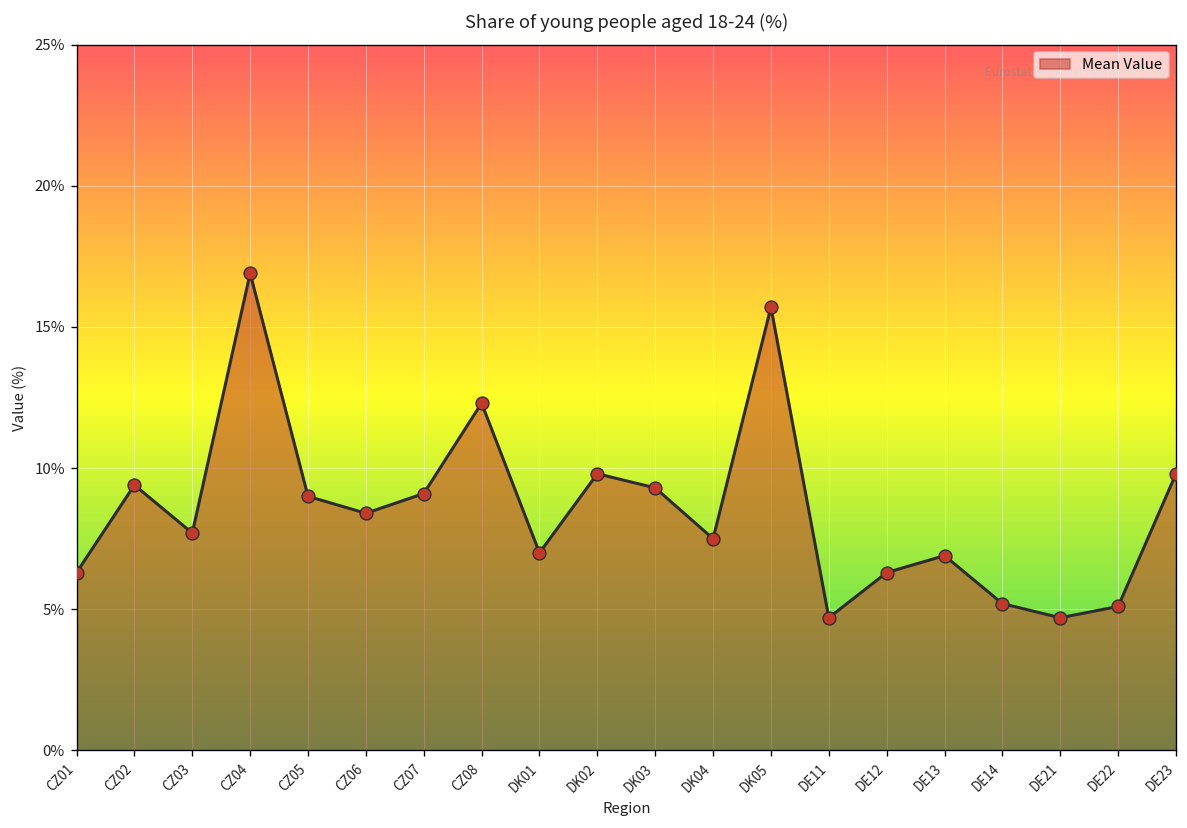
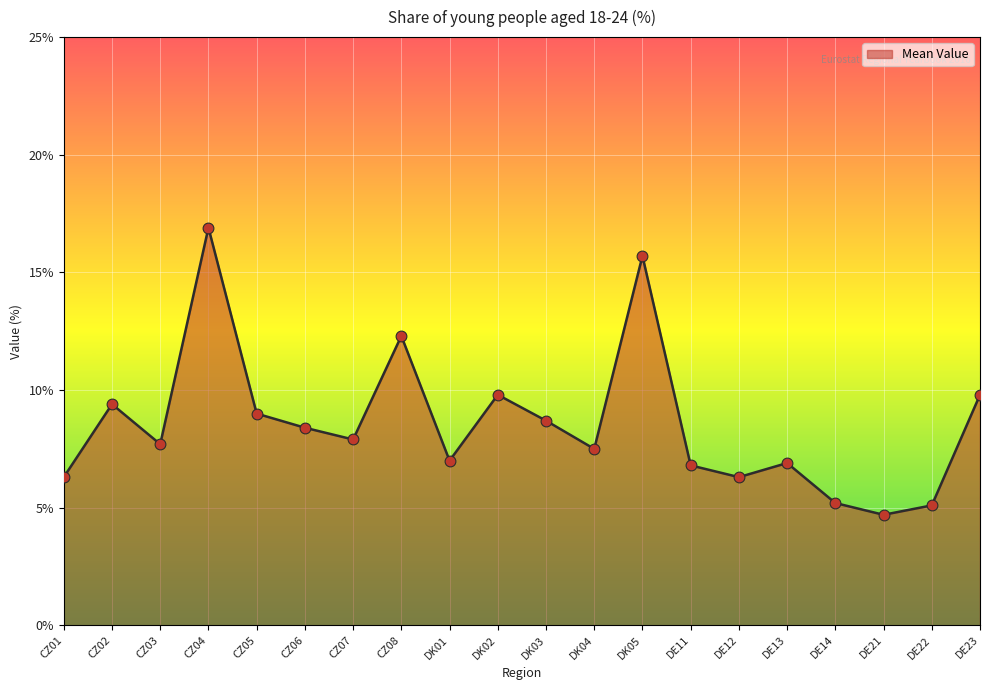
CZ07: 9.1% -> 7.9%
DK03: 9.3% -> 8.7%
DE11: 4.7% -> 6.8%
